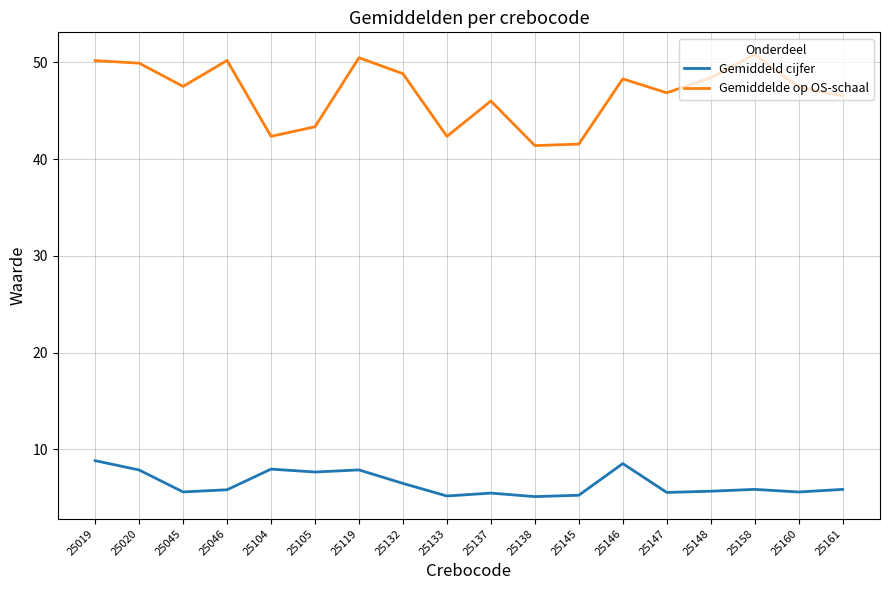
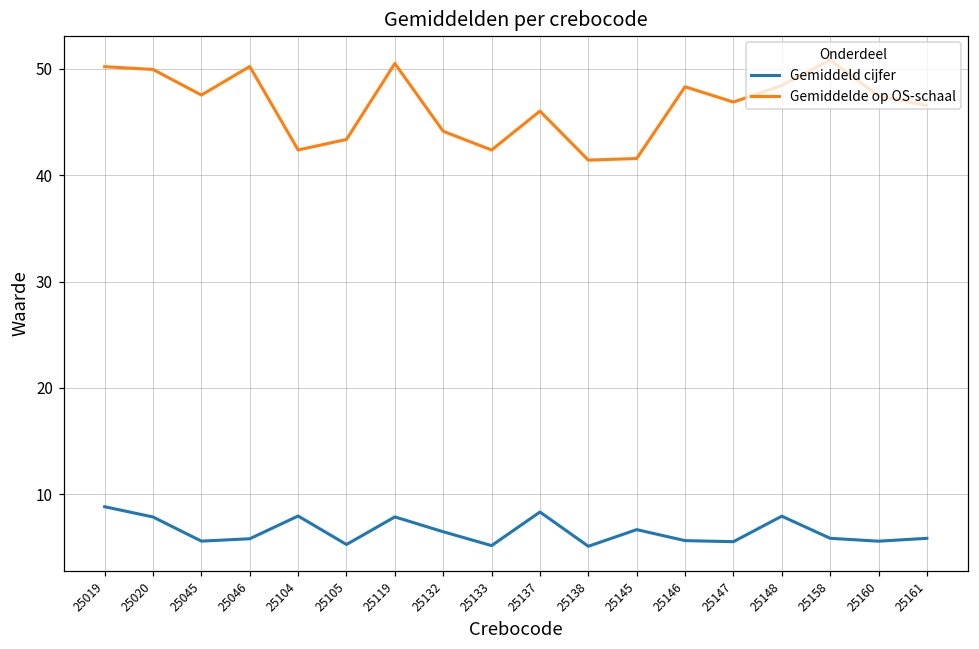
Gemiddeld cijfer, 25105: 8 -> 5
Gemiddelde op OS-schaal, 25132: 49 -> 44
Gemiddeld cijfer, 25137: 5 -> 8
Gemiddeld cijfer, 25145: 5 -> 7
Gemiddeld cijfer, 25146: 9 -> 6
Gemiddeld cijfer, 25148: 6 -> 8
